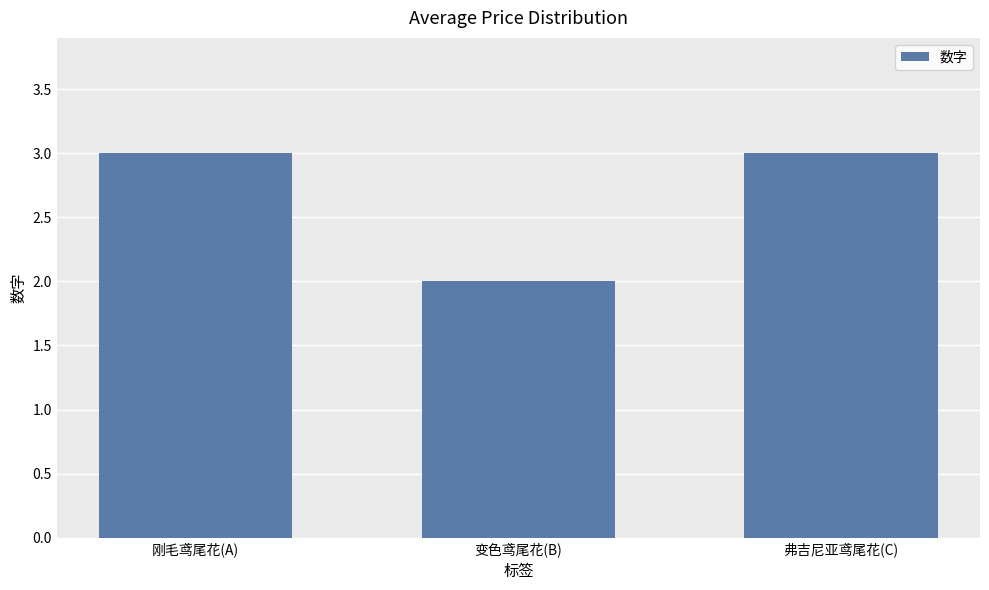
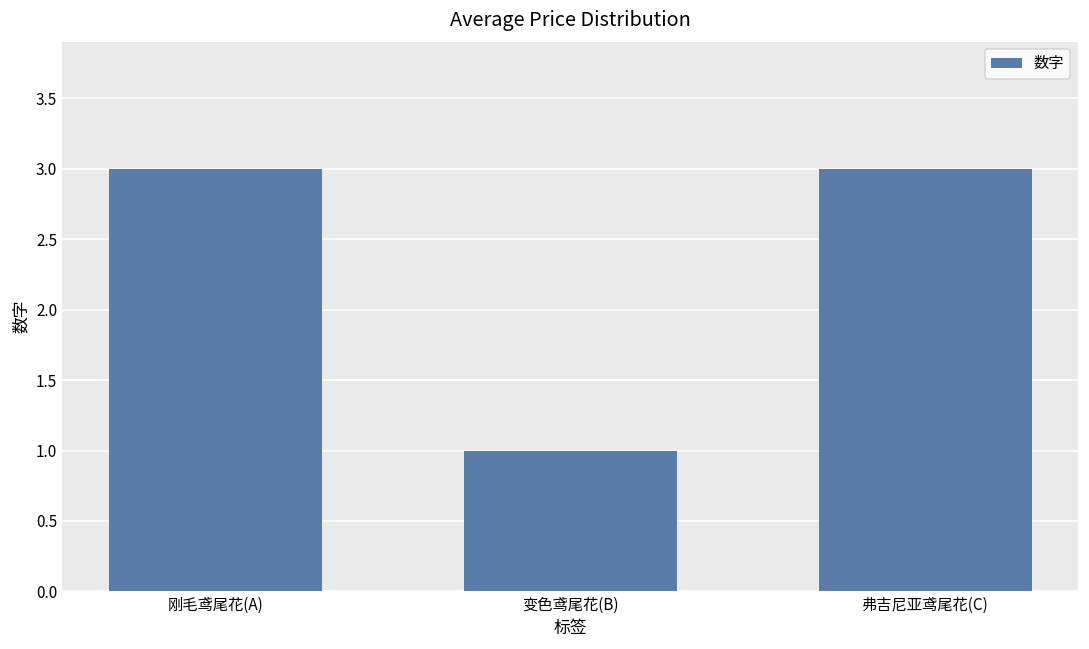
变色鸢尾花(B): 2 -> 1
